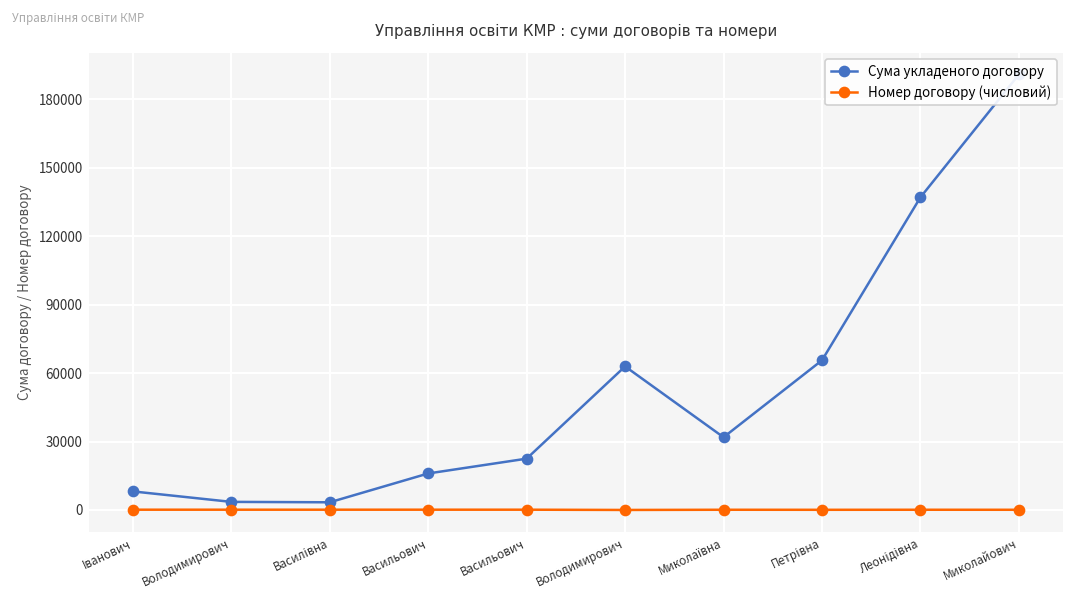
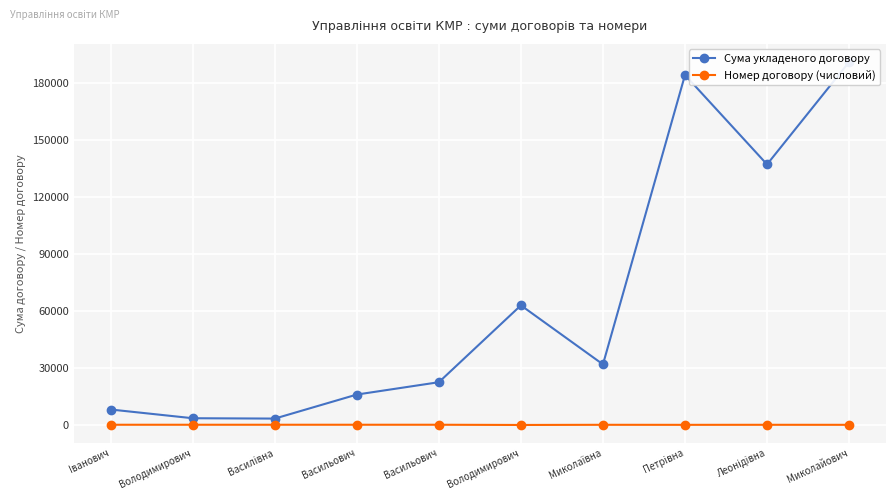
Сума укладеного договору, Петрівна: 66000 -> 184000
